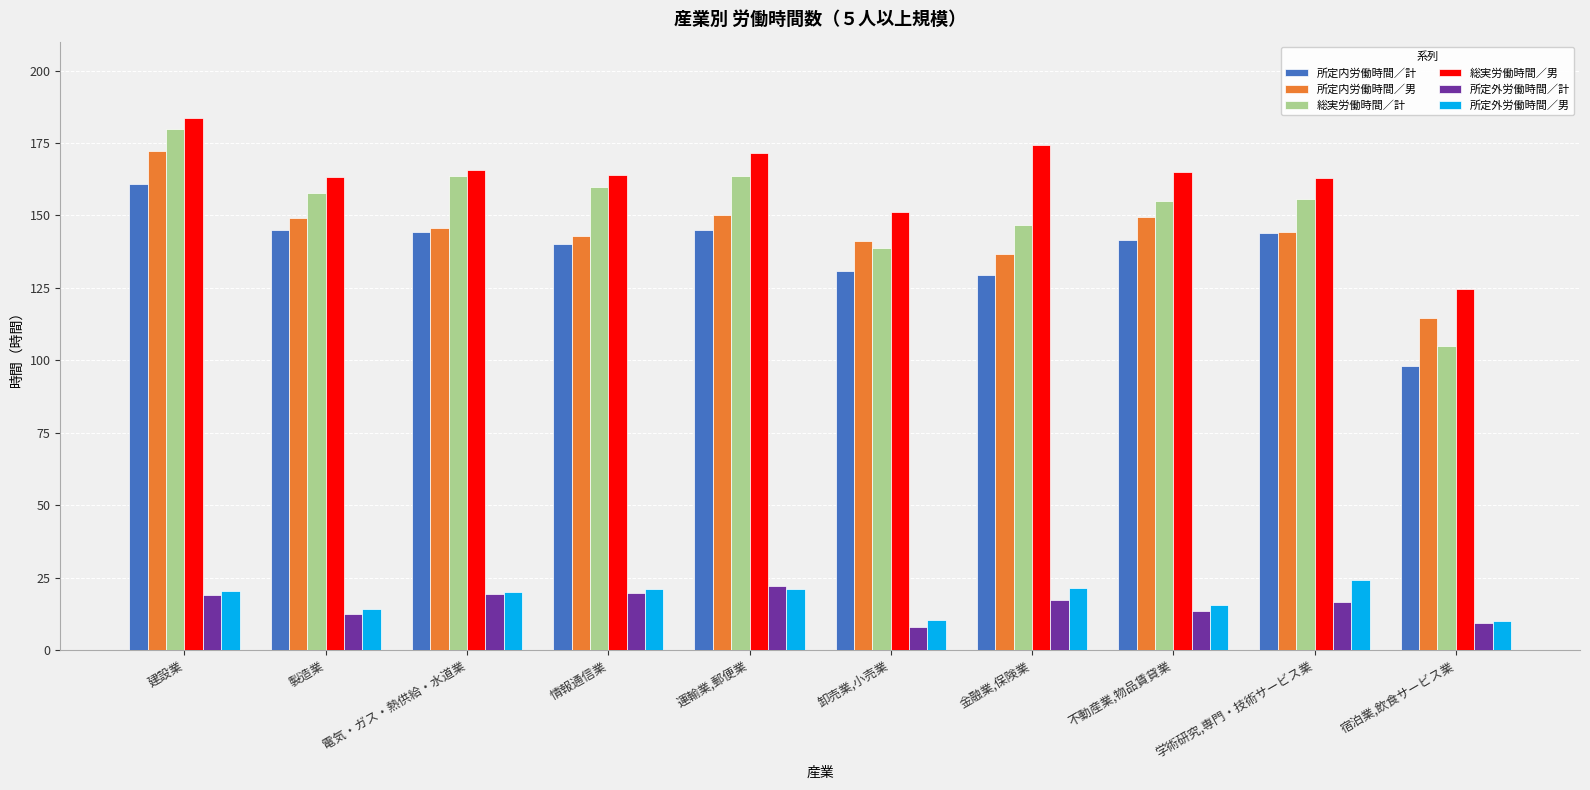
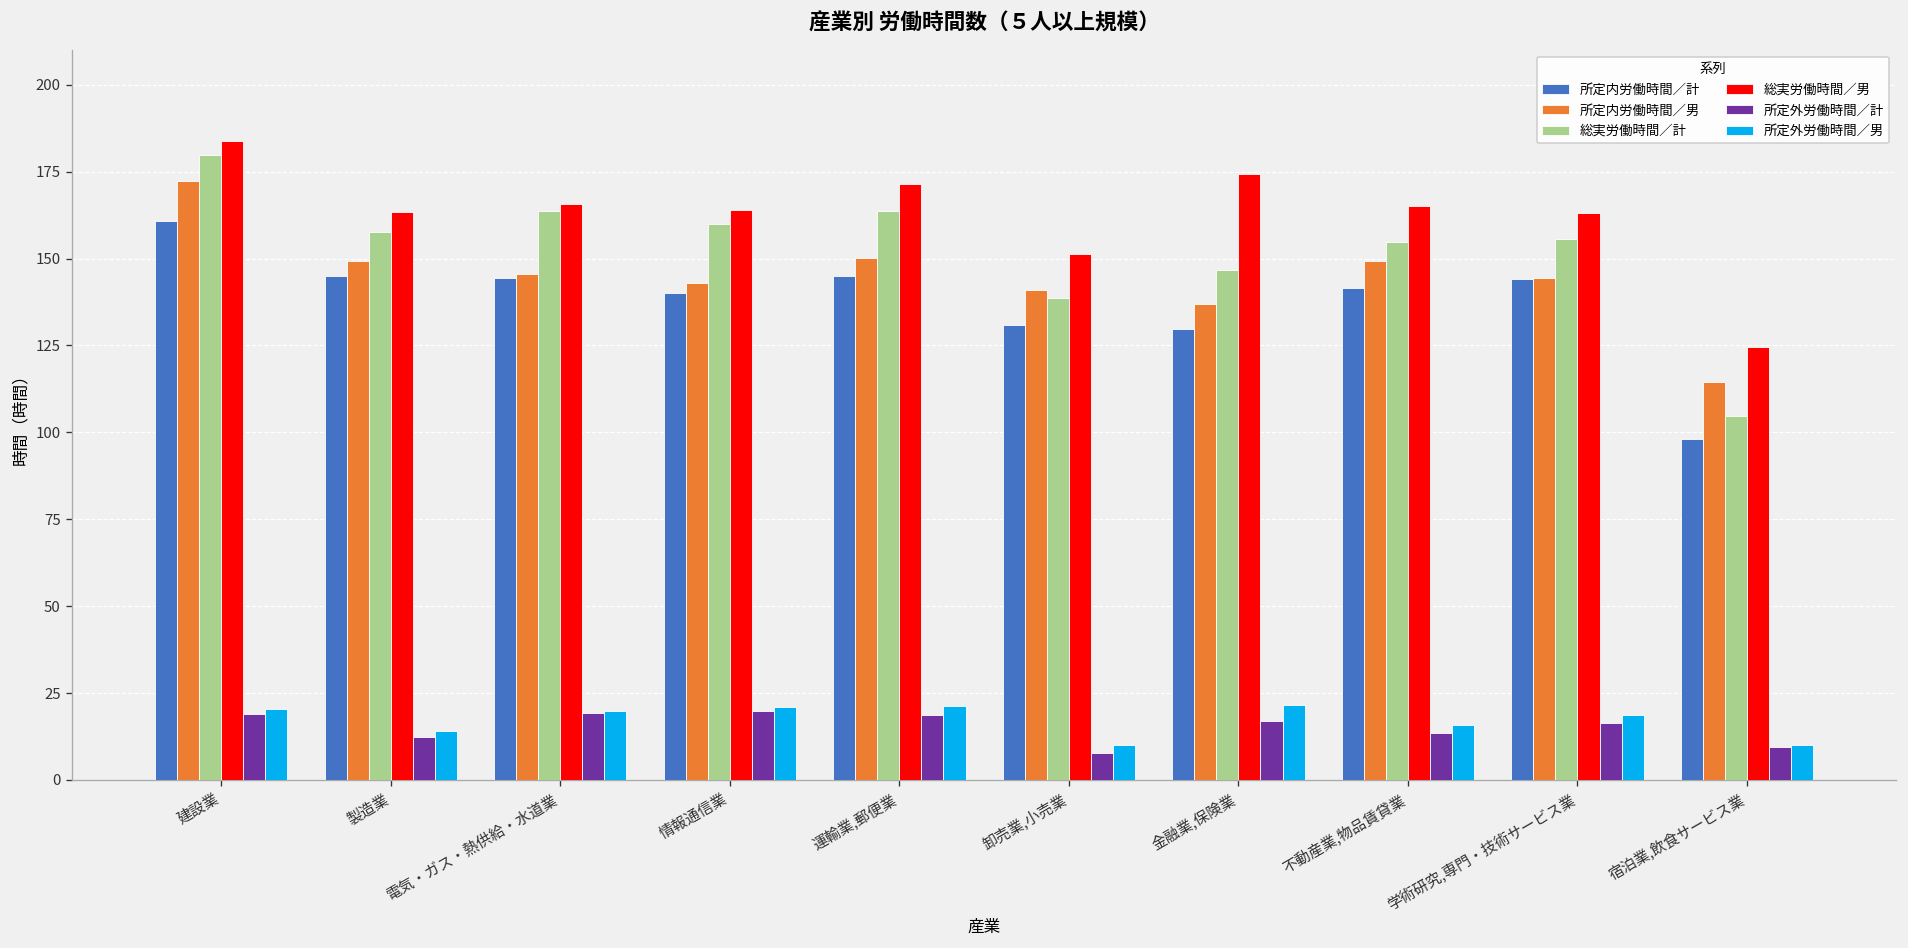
所定外労働時間／計, 運輸業,郵便業: 22 -> 19
所定外労働時間／男, 学術研究,専門・技術サービス業: 24 -> 19
